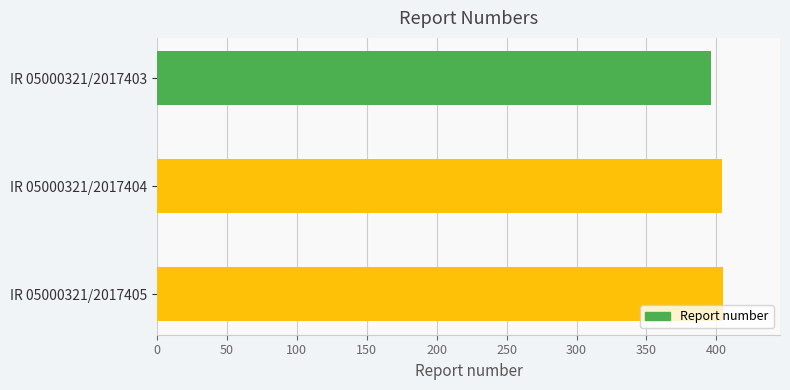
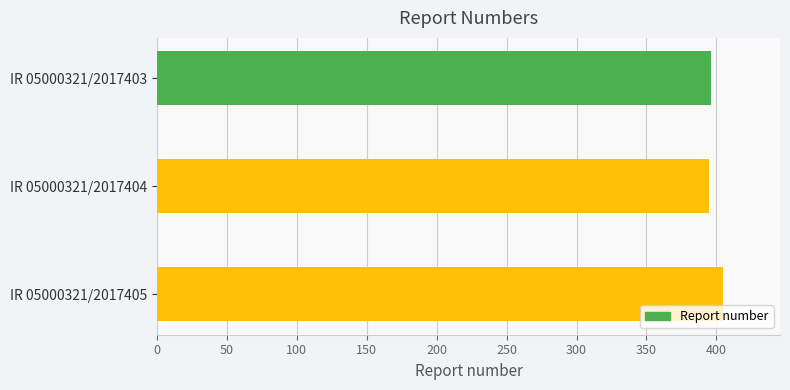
IR 05000321/2017404: 404 -> 395
